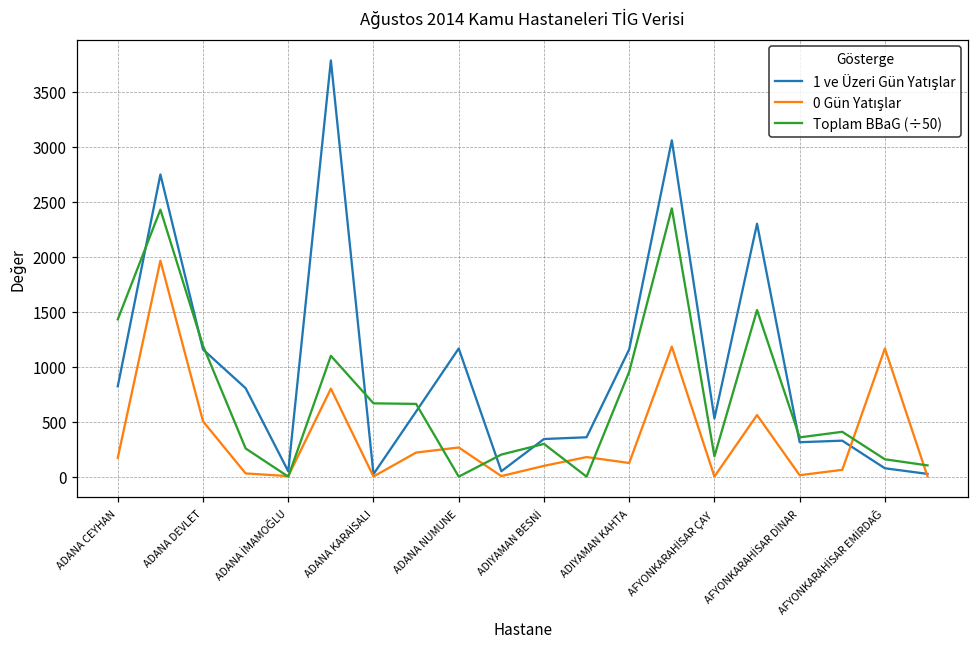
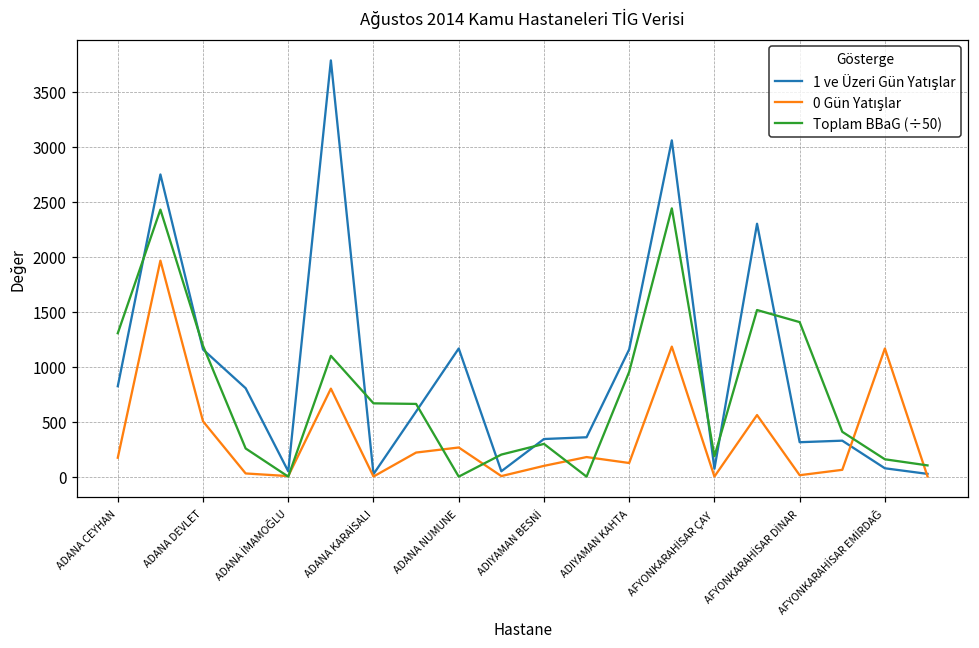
Toplam BBaG (÷50), ADANA CEYHAN: 1400 -> 1300
1 ve Üzeri Gün Yatışlar, AFYONKARAHİSAR ÇAY: 500 -> 100
Toplam BBaG (÷50), AFYONKARAHİSAR DİNAR: 400 -> 1400
